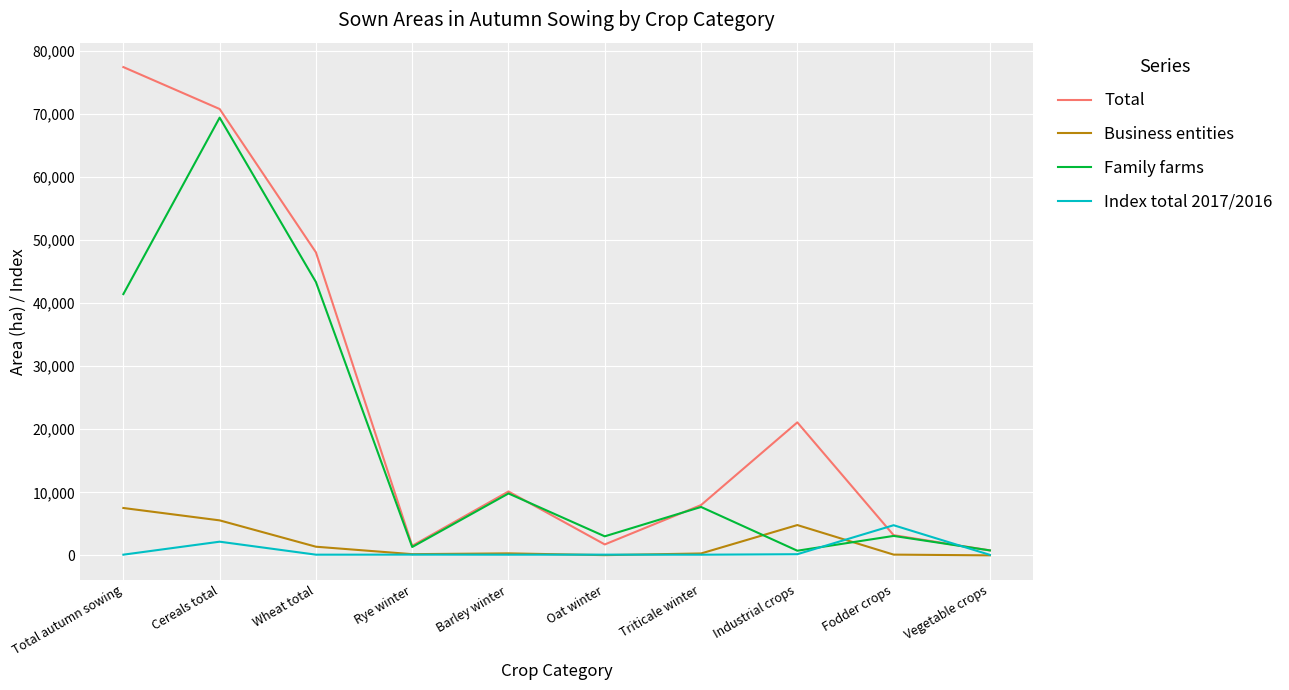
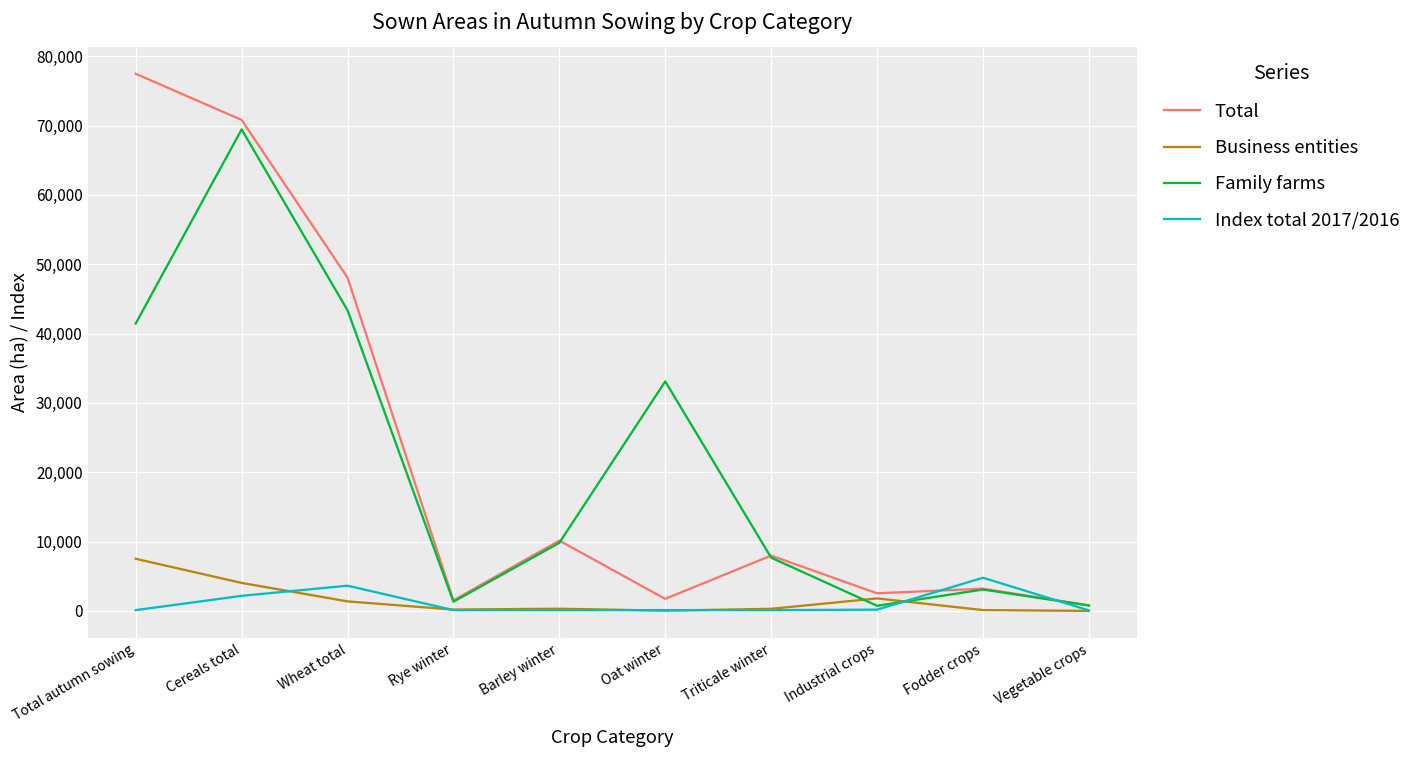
Business entities, Cereals total: 6,000 -> 4,000
Index total 2017/2016, Wheat total: 0 -> 4,000
Family farms, Oat winter: 3,000 -> 33,000
Total, Industrial crops: 21,000 -> 3,000
Business entities, Industrial crops: 5,000 -> 2,000
